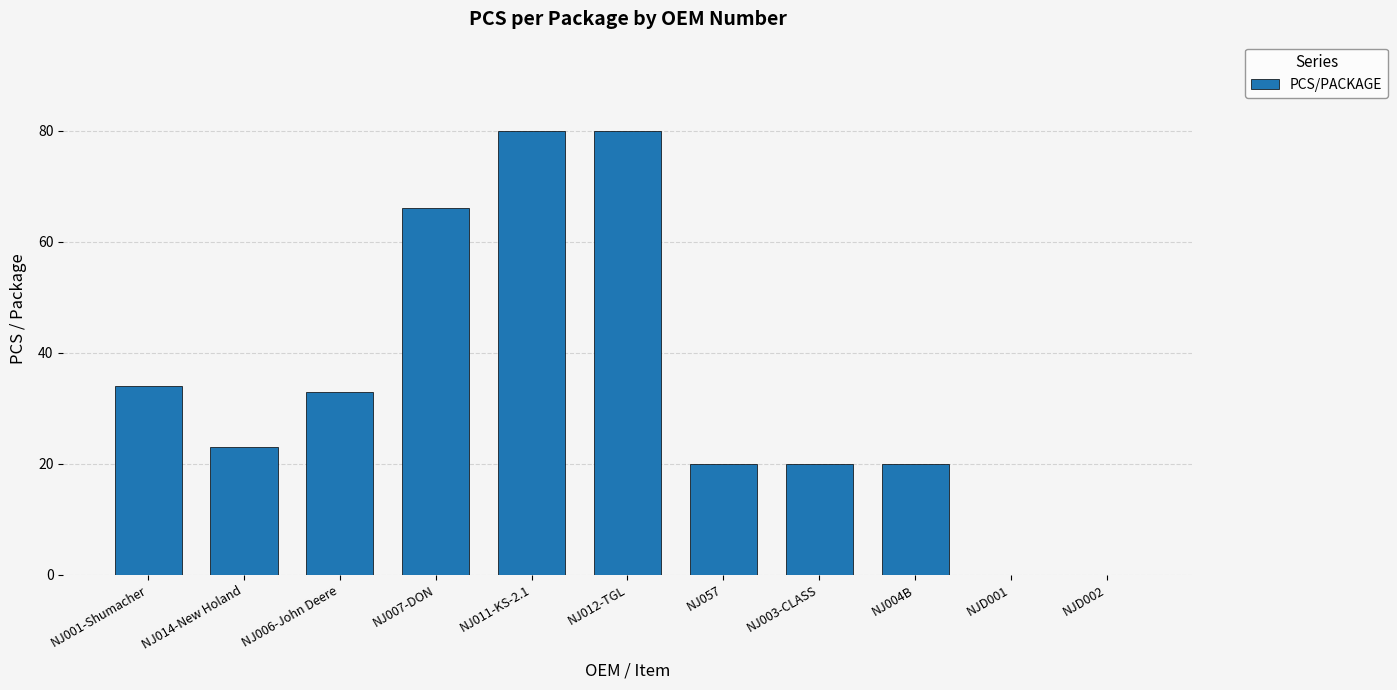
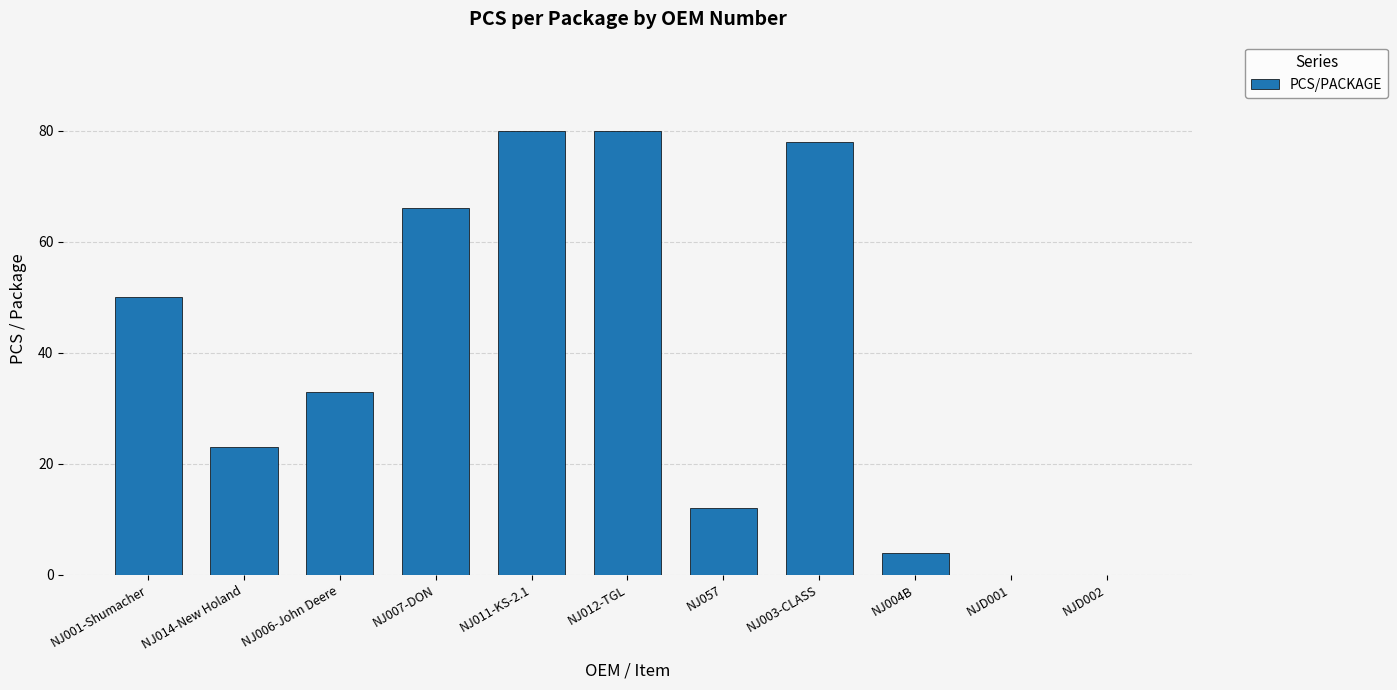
NJ001-Shumacher: 34 -> 50
NJ057: 20 -> 12
NJ003-CLASS: 20 -> 78
NJ004B: 20 -> 4
